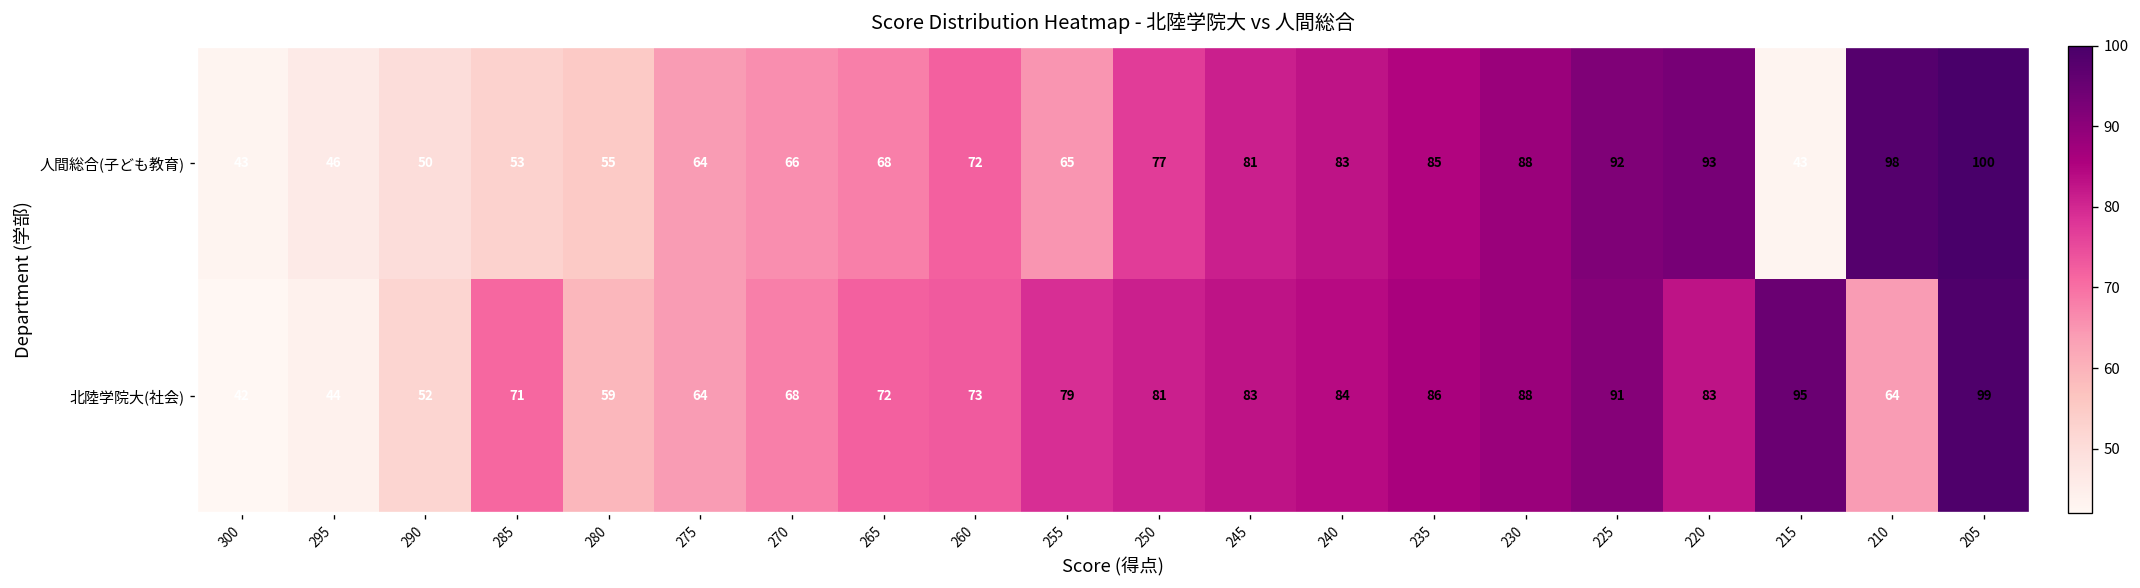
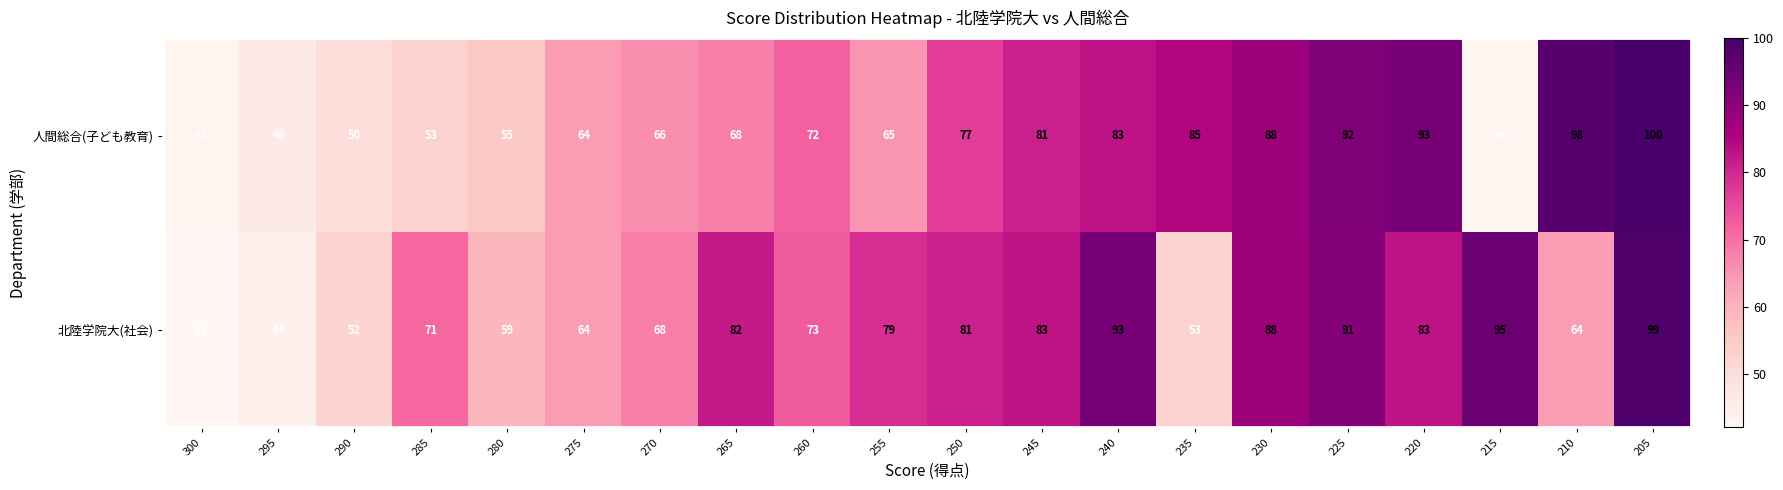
北陸学院大(社会), 265: 72 -> 82
北陸学院大(社会), 240: 84 -> 93
北陸学院大(社会), 235: 86 -> 53
